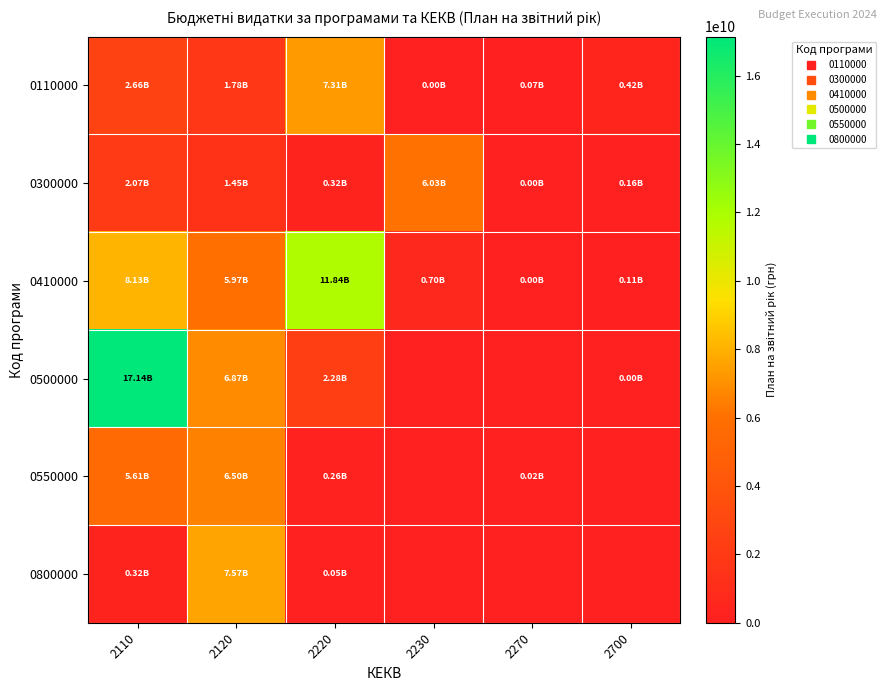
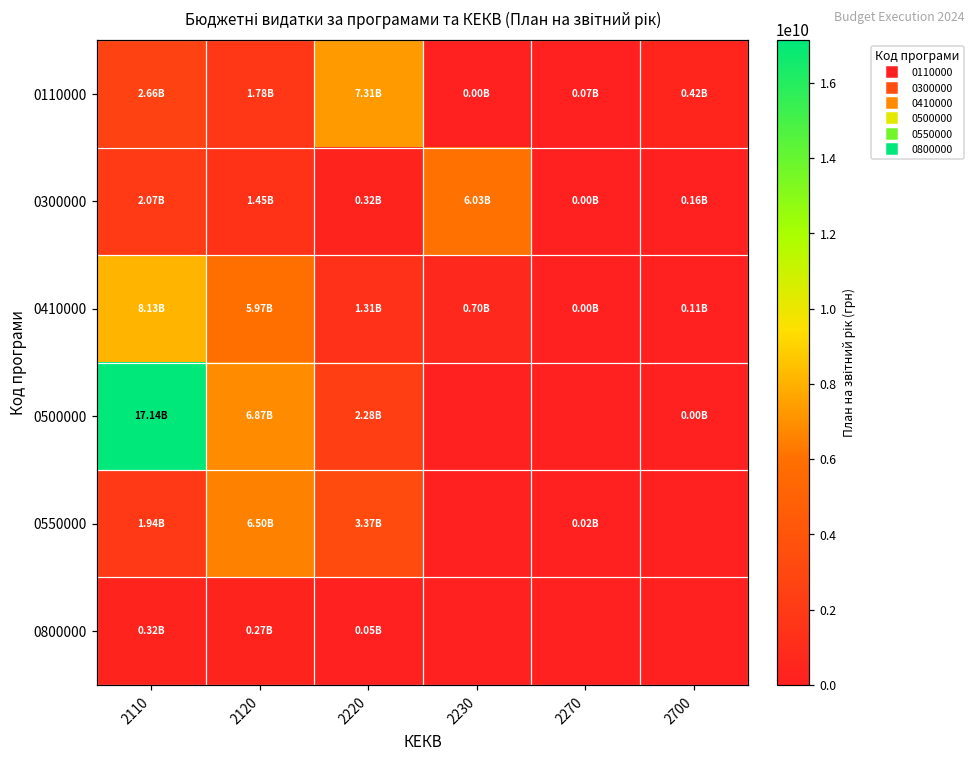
0410000, 2220: 11.84B -> 1.31B
0550000, 2110: 5.61B -> 1.94B
0550000, 2220: 0.26B -> 3.37B
0800000, 2120: 7.57B -> 0.27B
